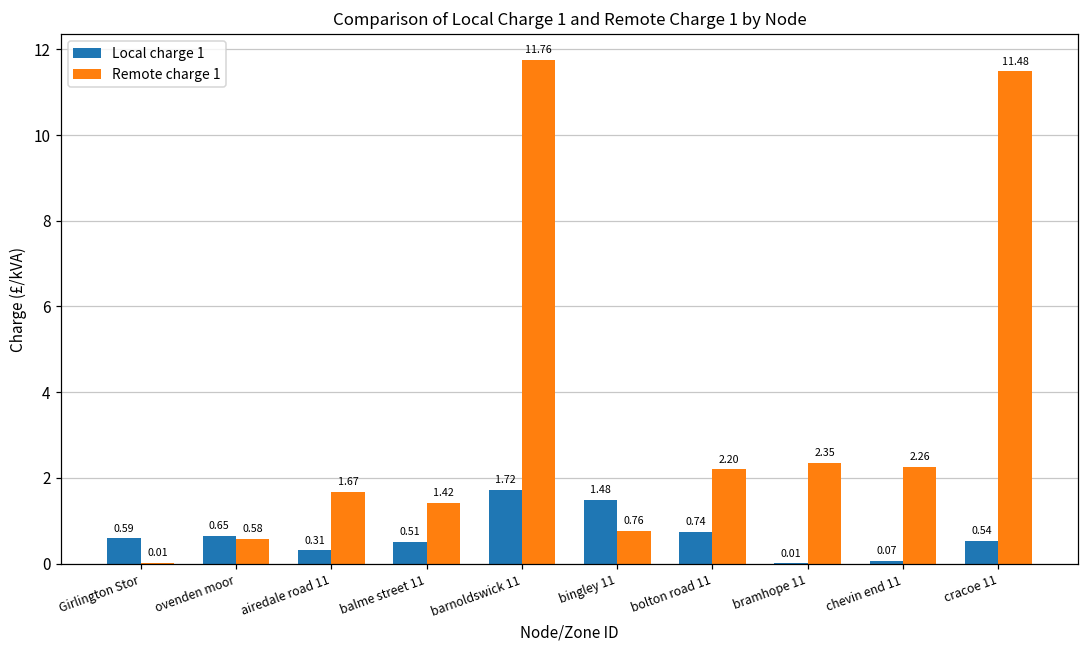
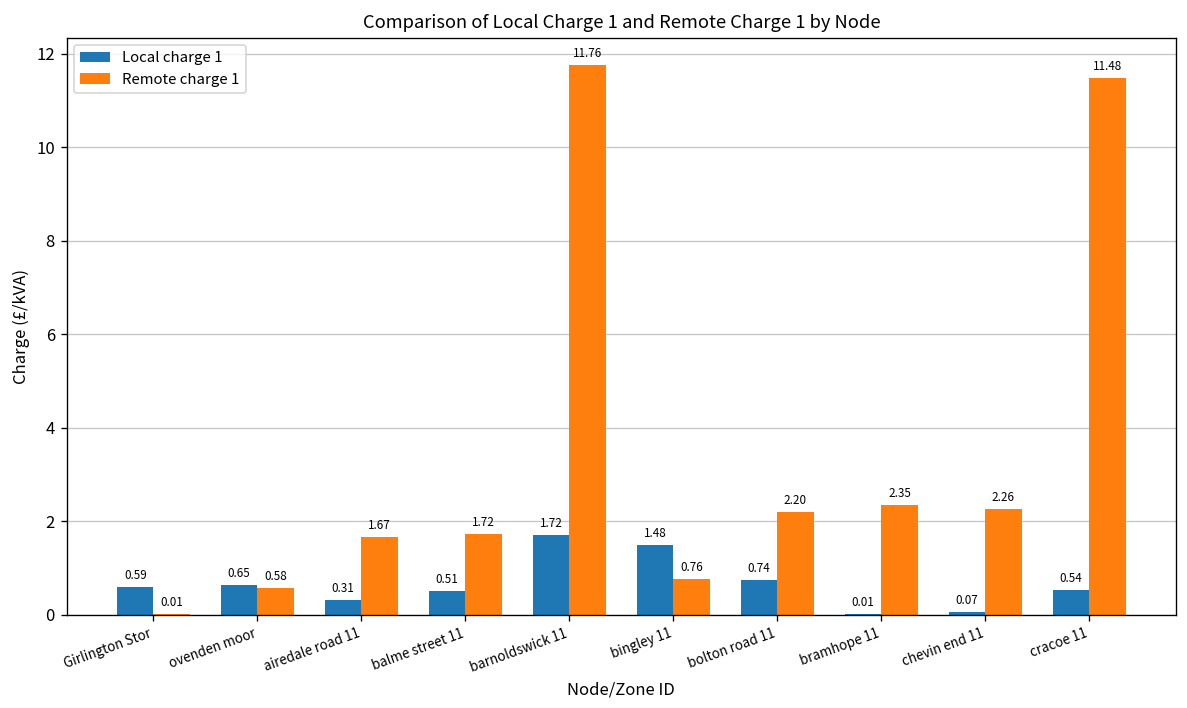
Remote charge 1, balme street 11: 1.42 -> 1.72
